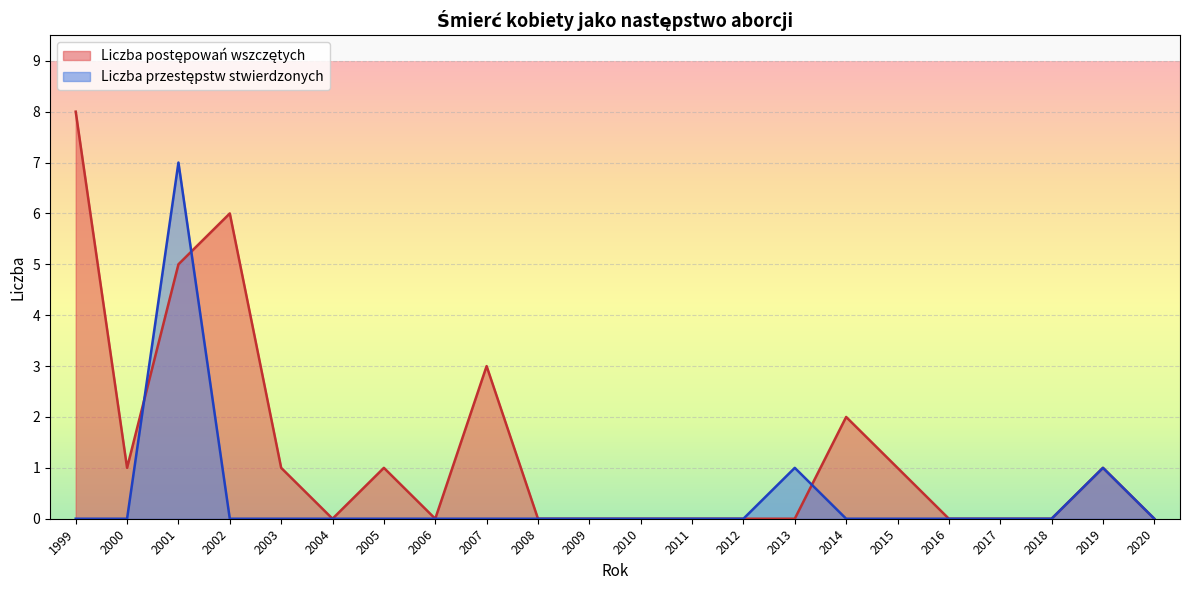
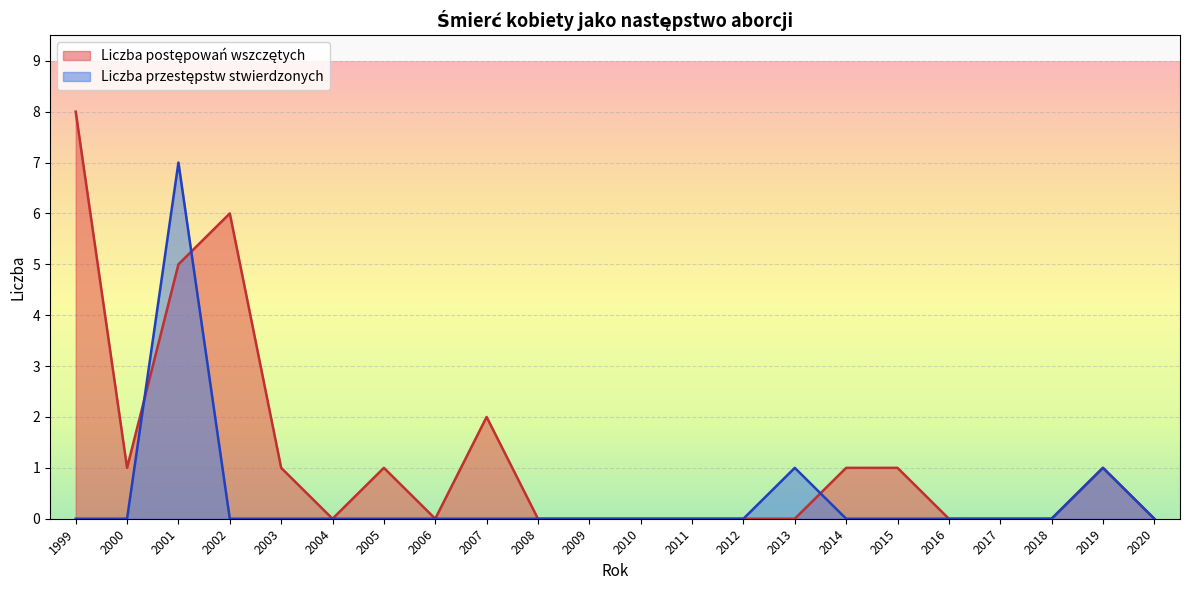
Liczba postępowań wszczętych, 2007: 3 -> 2
Liczba postępowań wszczętych, 2014: 2 -> 1
